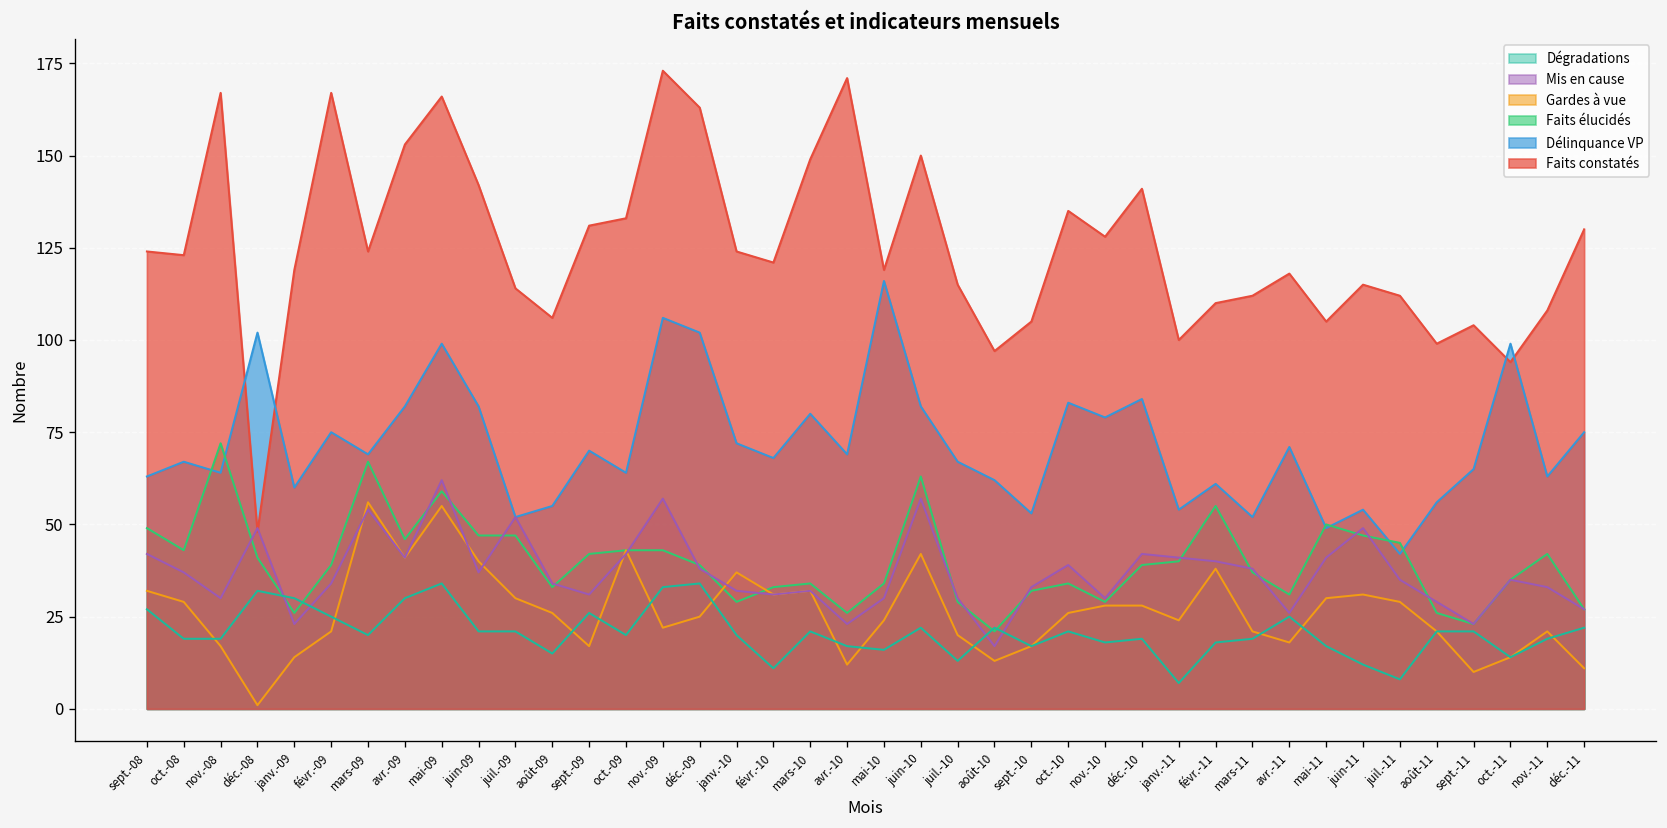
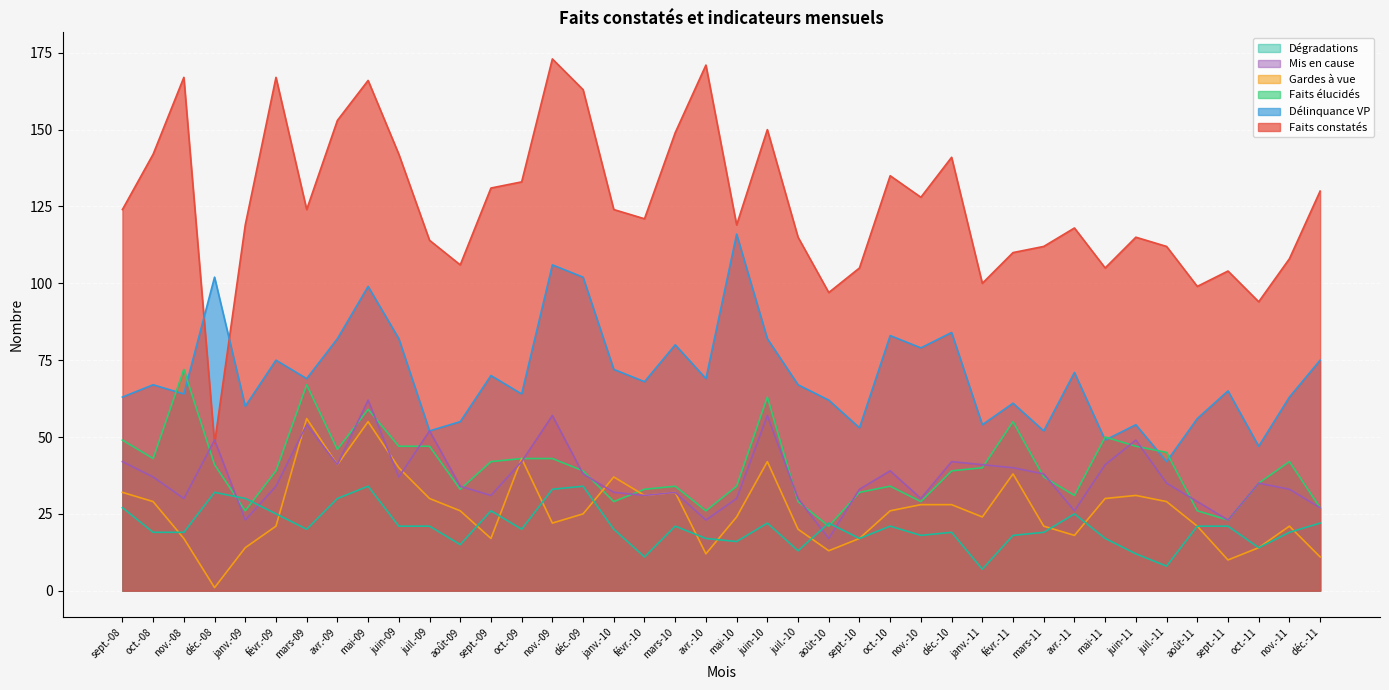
Faits constatés, oct.-08: 123 -> 142
Délinquance VP, oct.-11: 99 -> 47
